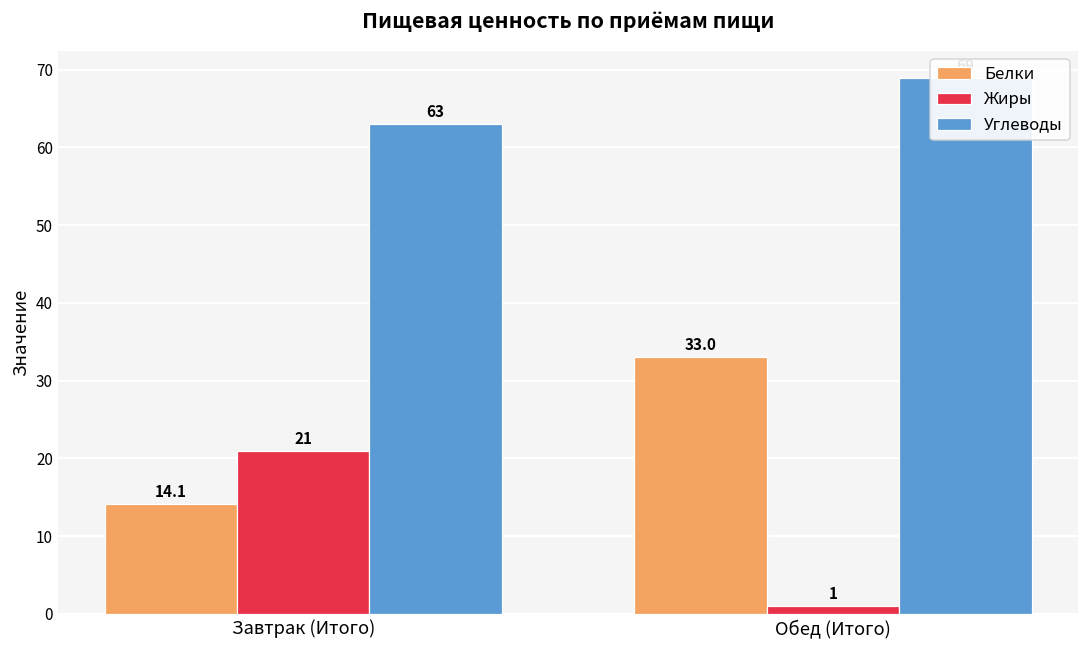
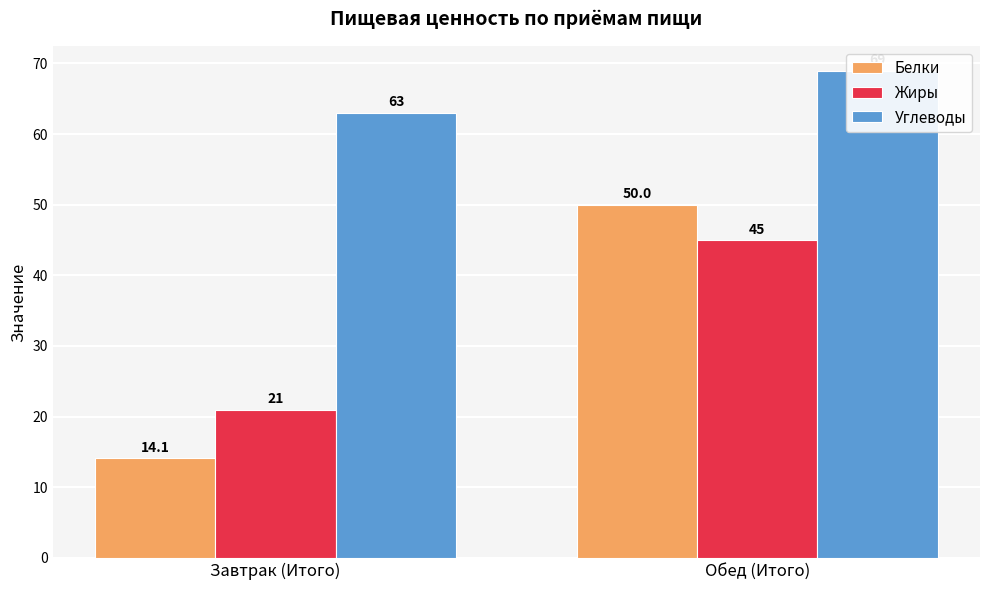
Белки, Обед (Итого): 33.0 -> 50.0
Жиры, Обед (Итого): 1 -> 45
